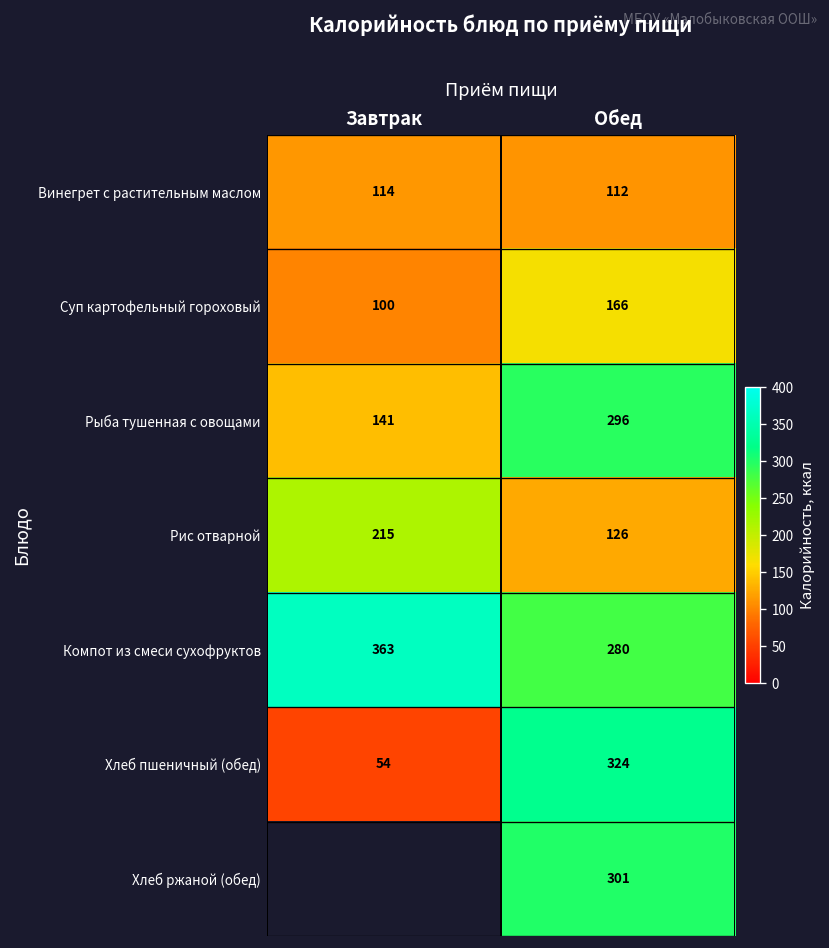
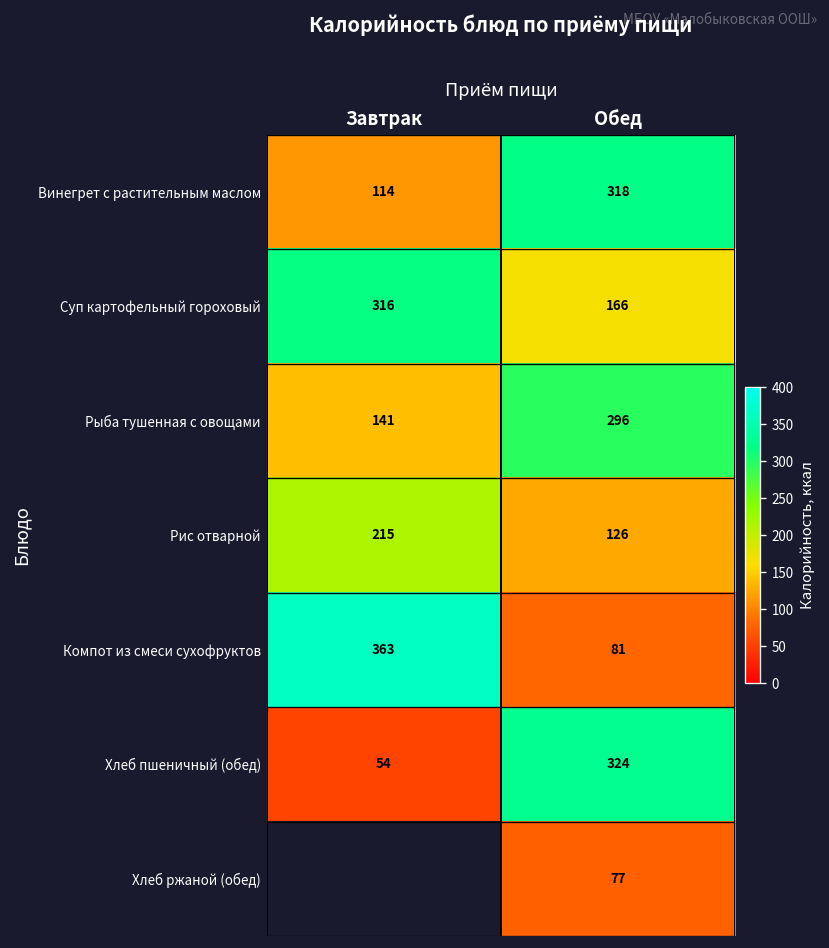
Винегрет с растительным маслом, Обед: 112 -> 318
Суп картофельный гороховый, Завтрак: 100 -> 316
Компот из смеси сухофруктов, Обед: 280 -> 81
Хлеб ржаной (обед), Обед: 301 -> 77
